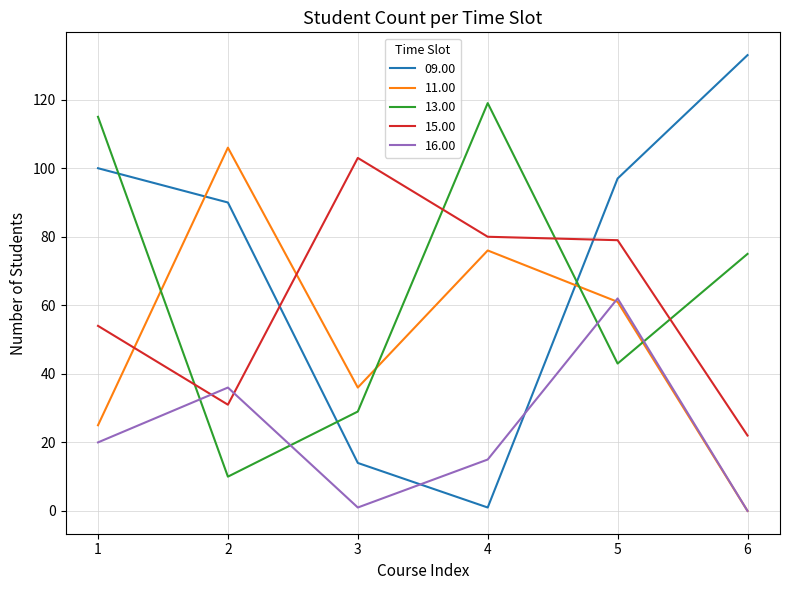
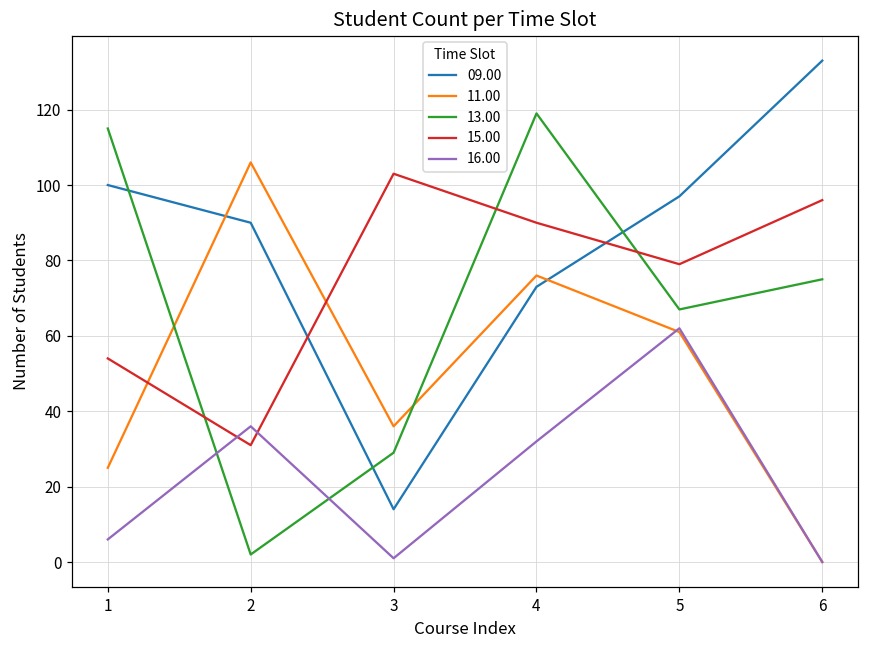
16.00, 1: 20 -> 6
13.00, 2: 10 -> 2
09.00, 4: 1 -> 73
15.00, 4: 80 -> 90
16.00, 4: 15 -> 32
13.00, 5: 43 -> 67
15.00, 6: 22 -> 96
